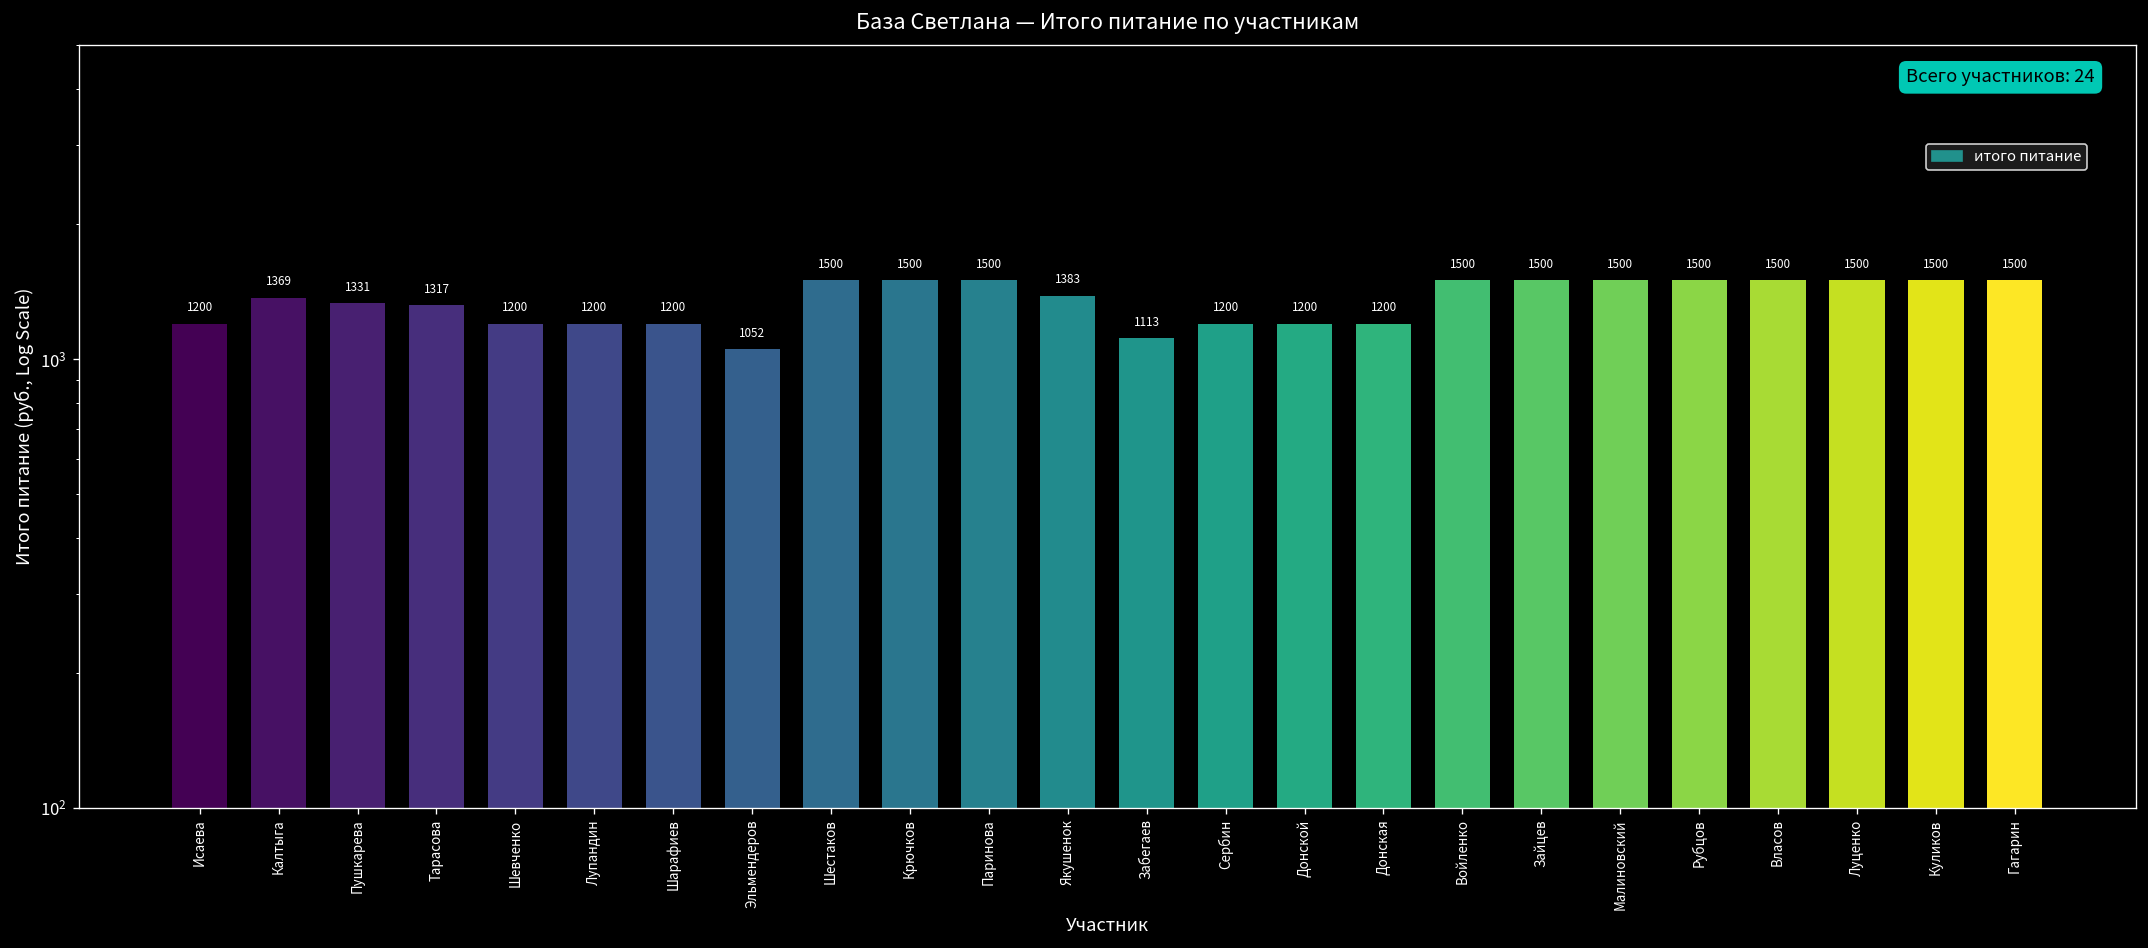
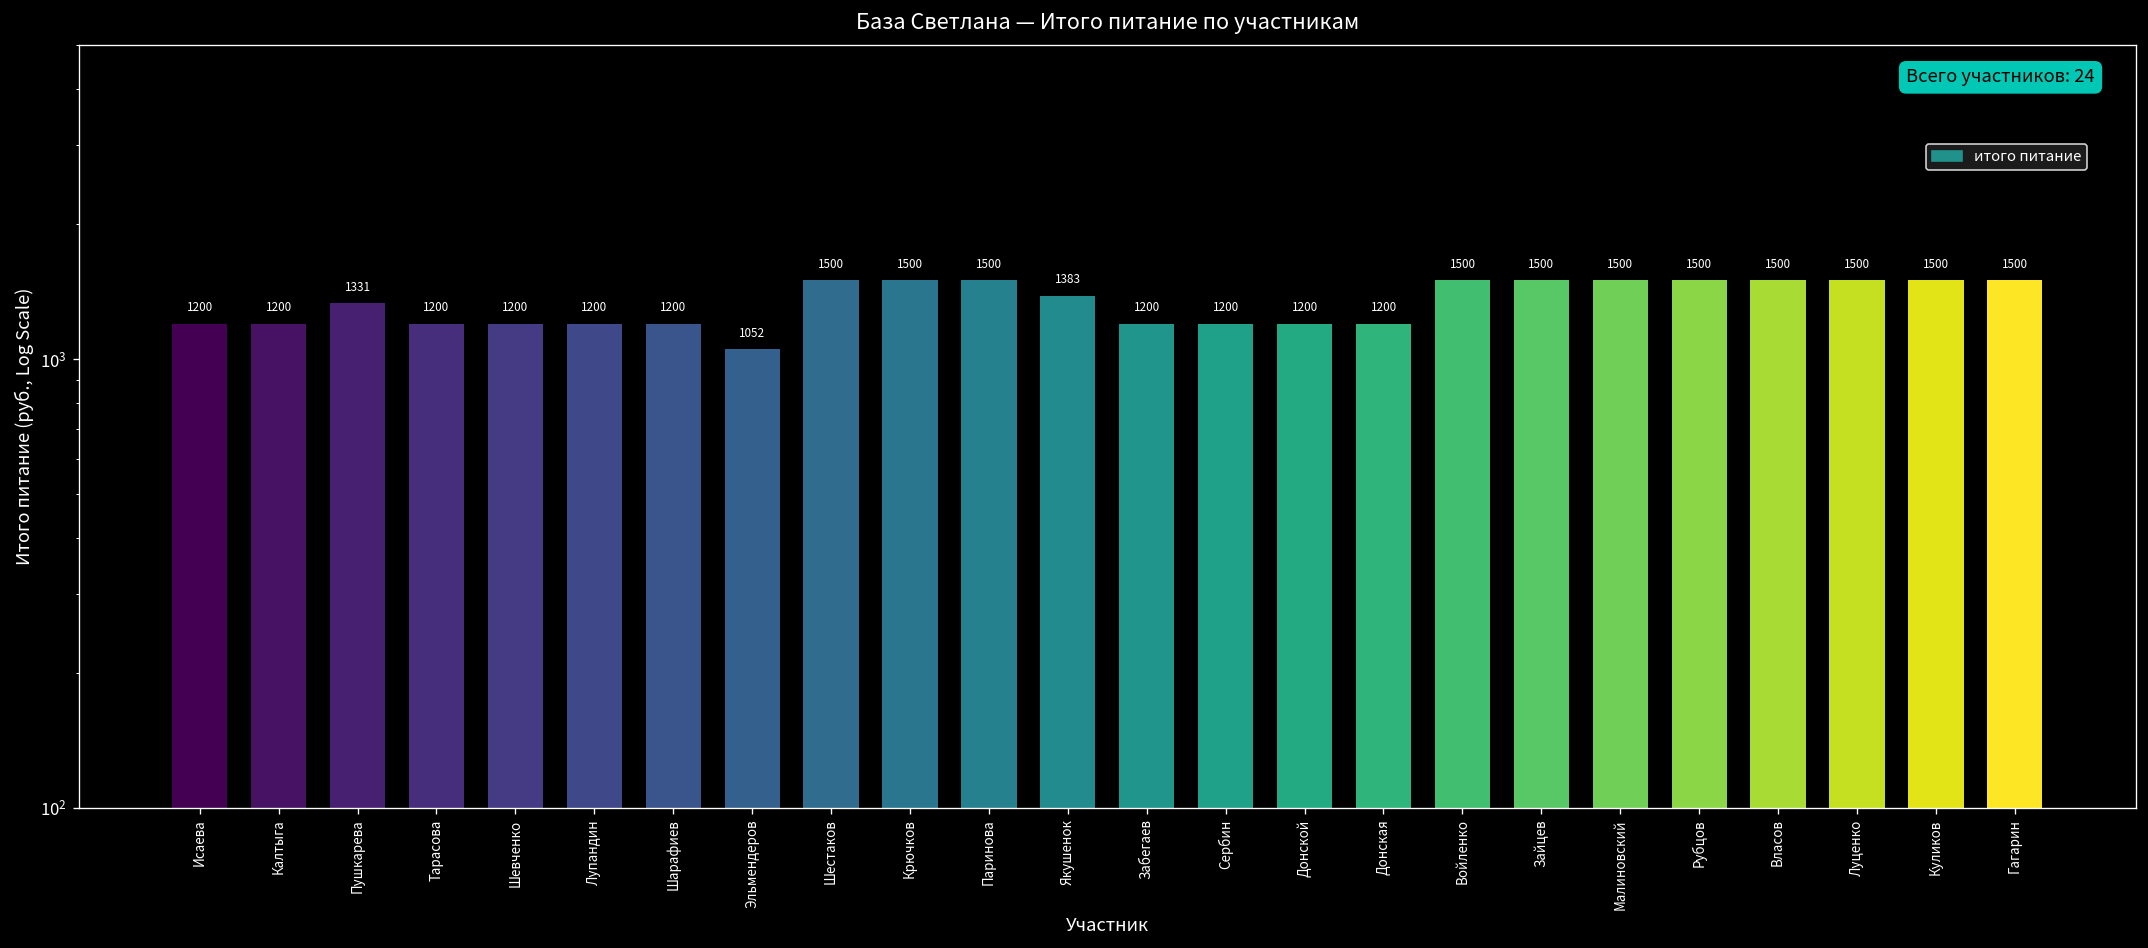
Калтыга: 1369 -> 1200
Тарасова: 1317 -> 1200
Забегаев: 1113 -> 1200
